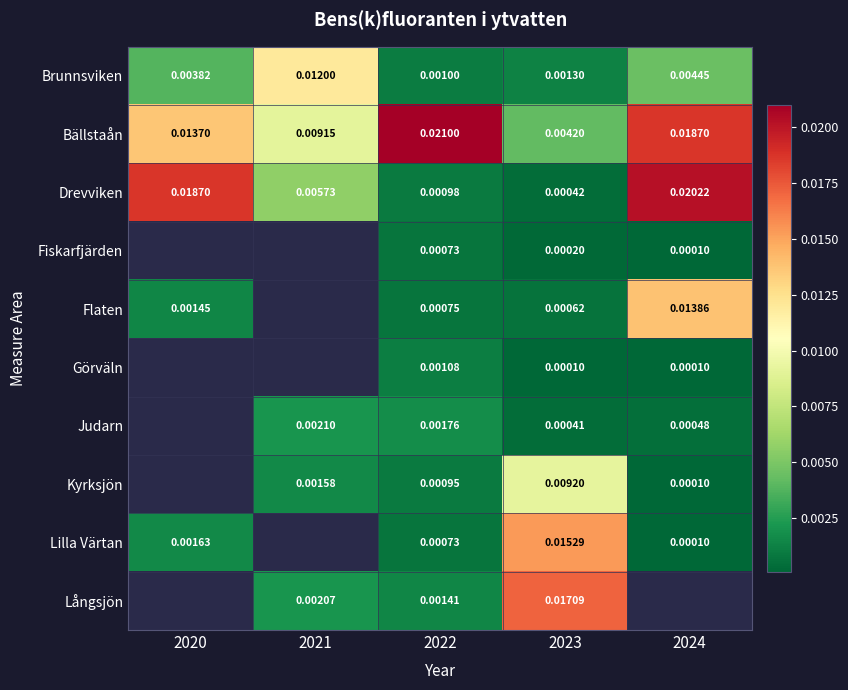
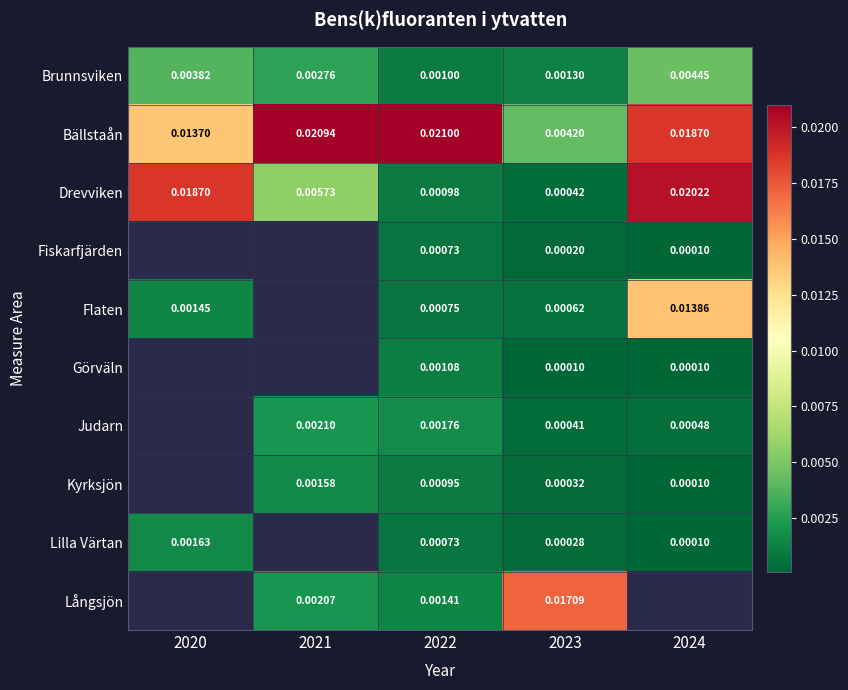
Brunnsviken, 2021: 0.01200 -> 0.00276
Bällstaån, 2021: 0.00915 -> 0.02094
Kyrksjön, 2023: 0.00920 -> 0.00032
Lilla Värtan, 2023: 0.01529 -> 0.00028
